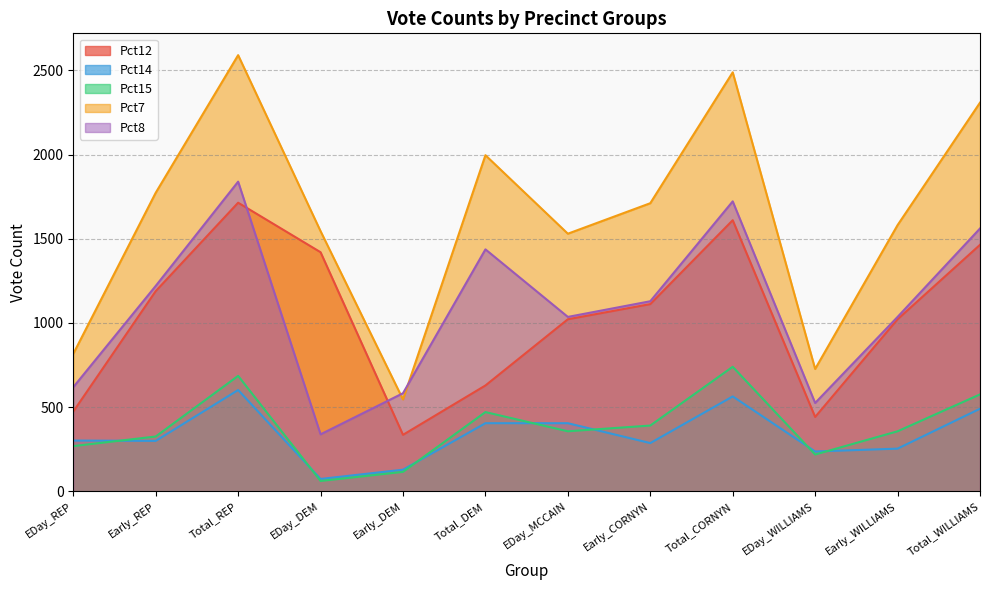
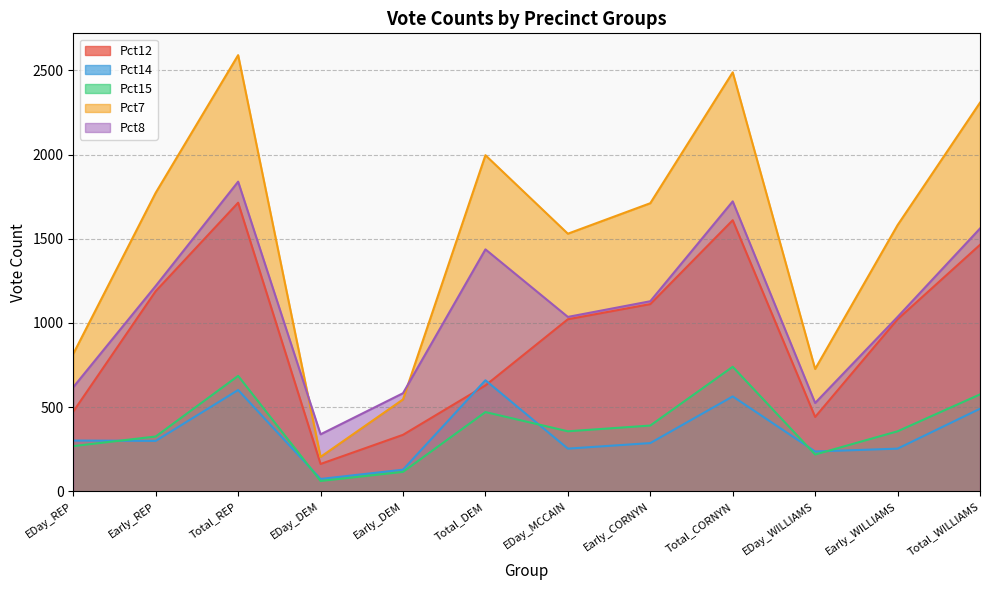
Pct12, EDay_DEM: 1420 -> 160
Pct7, EDay_DEM: 1550 -> 210
Pct14, Total_DEM: 410 -> 660
Pct14, EDay_MCCAIN: 410 -> 250
